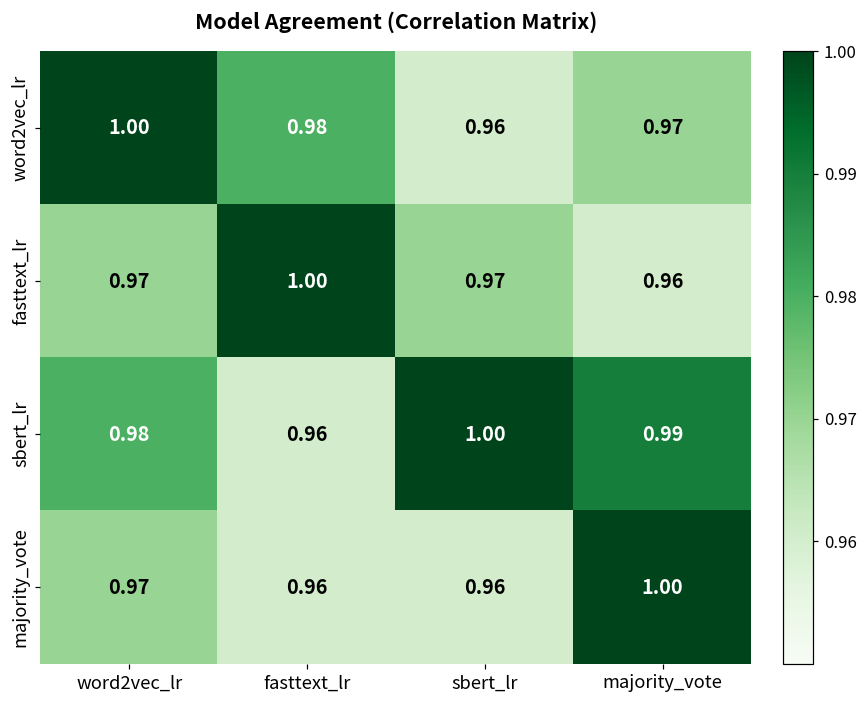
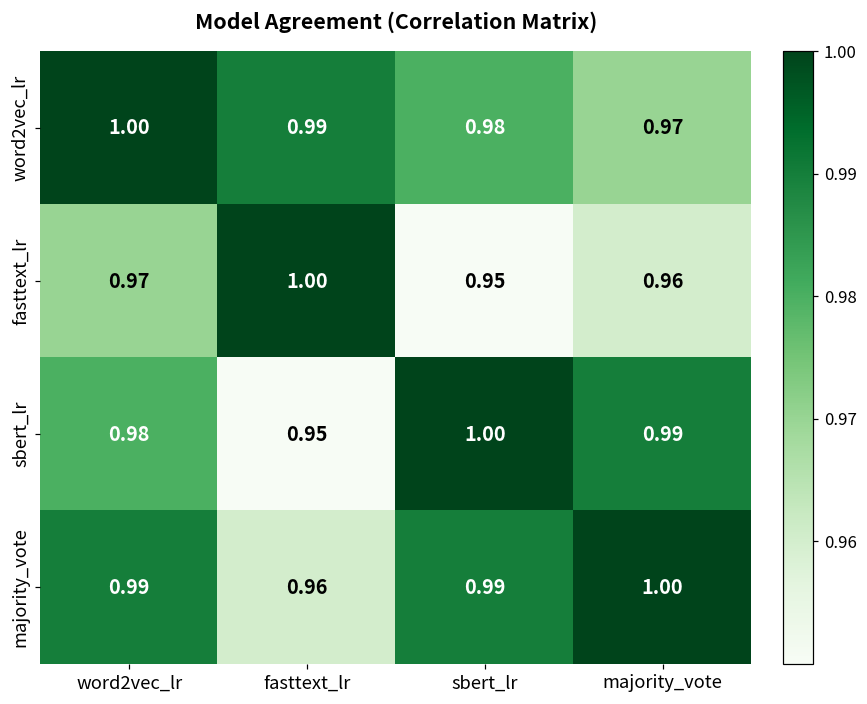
word2vec_lr, fasttext_lr: 0.98 -> 0.99
word2vec_lr, sbert_lr: 0.96 -> 0.98
fasttext_lr, sbert_lr: 0.97 -> 0.95
sbert_lr, fasttext_lr: 0.96 -> 0.95
majority_vote, word2vec_lr: 0.97 -> 0.99
majority_vote, sbert_lr: 0.96 -> 0.99
